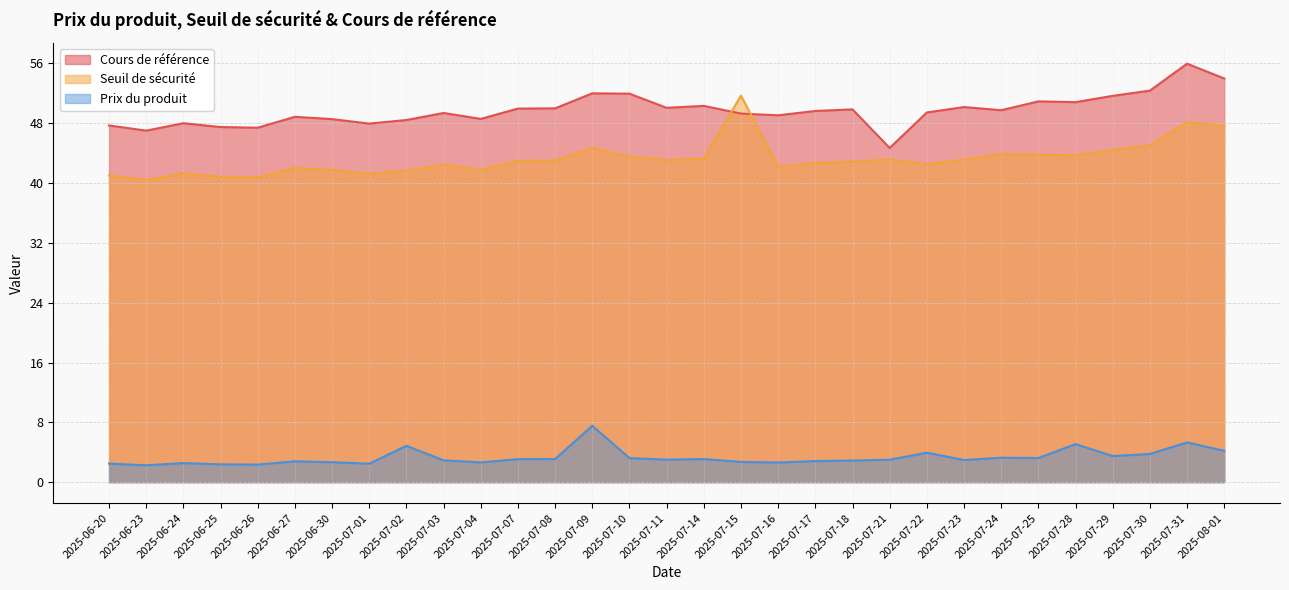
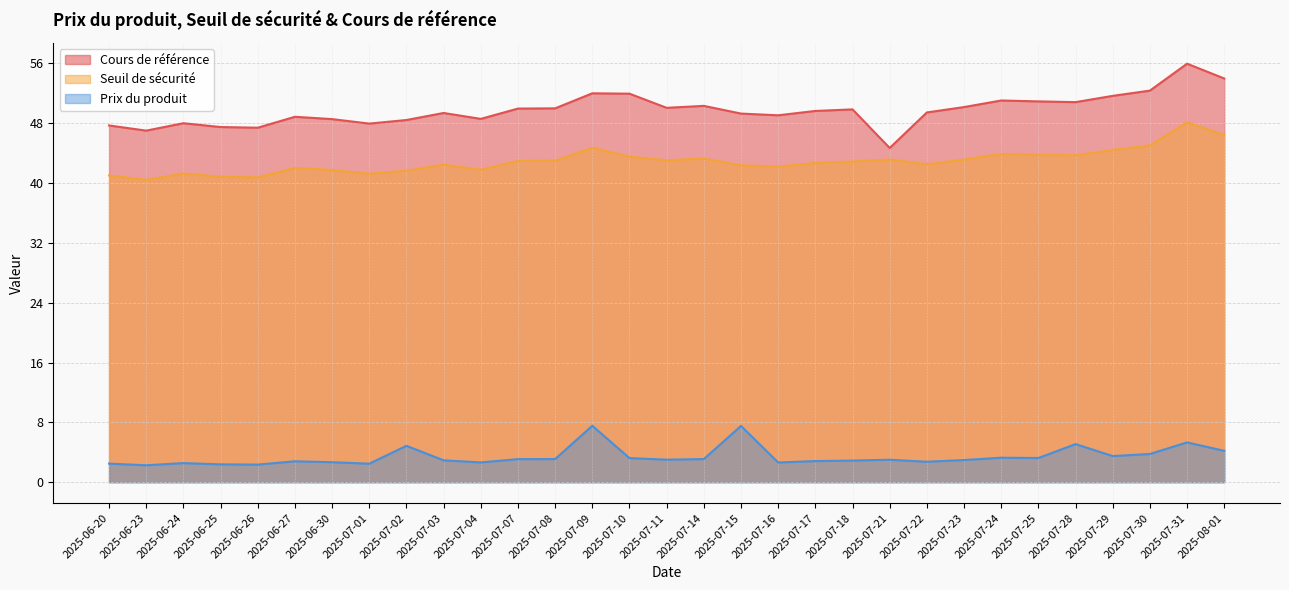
Seuil de sécurité, 2025-07-15: 52 -> 42
Prix du produit, 2025-07-15: 3 -> 8
Prix du produit, 2025-07-22: 4 -> 3
Cours de référence, 2025-07-24: 50 -> 51
Seuil de sécurité, 2025-08-01: 48 -> 46
